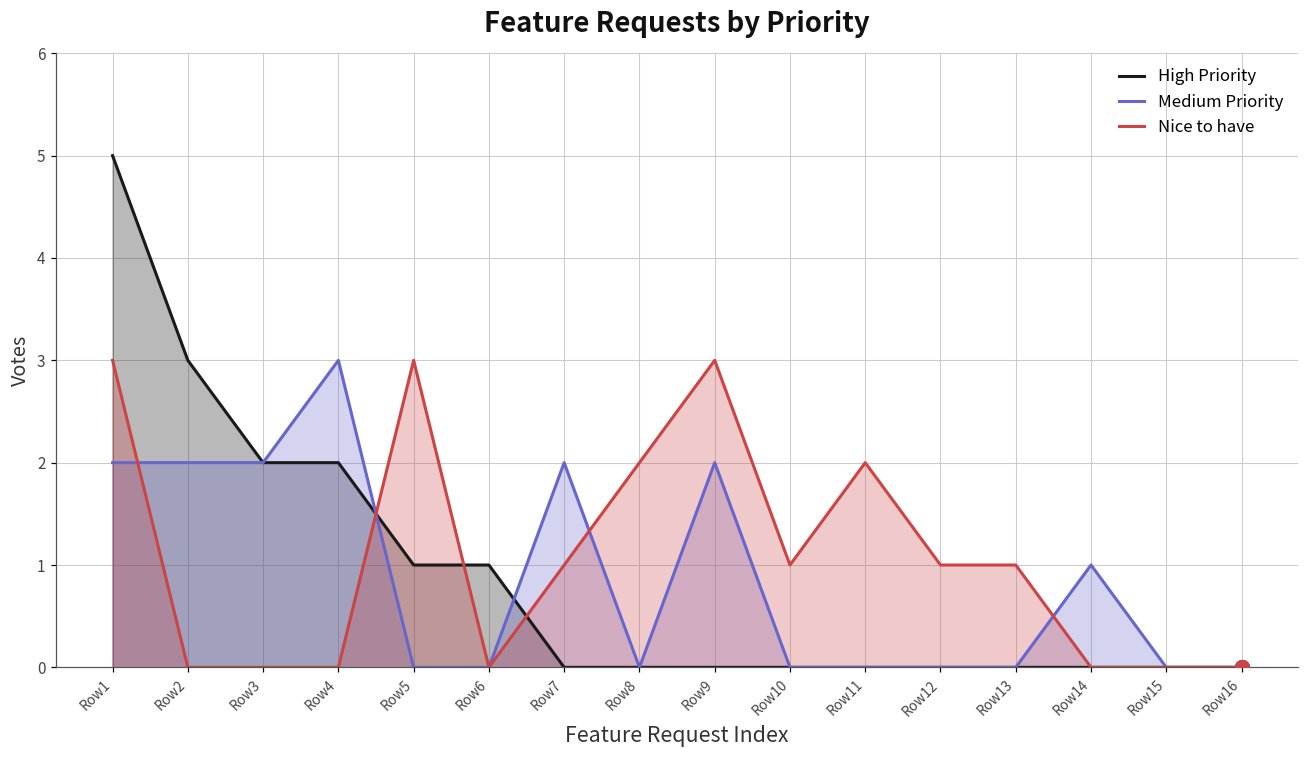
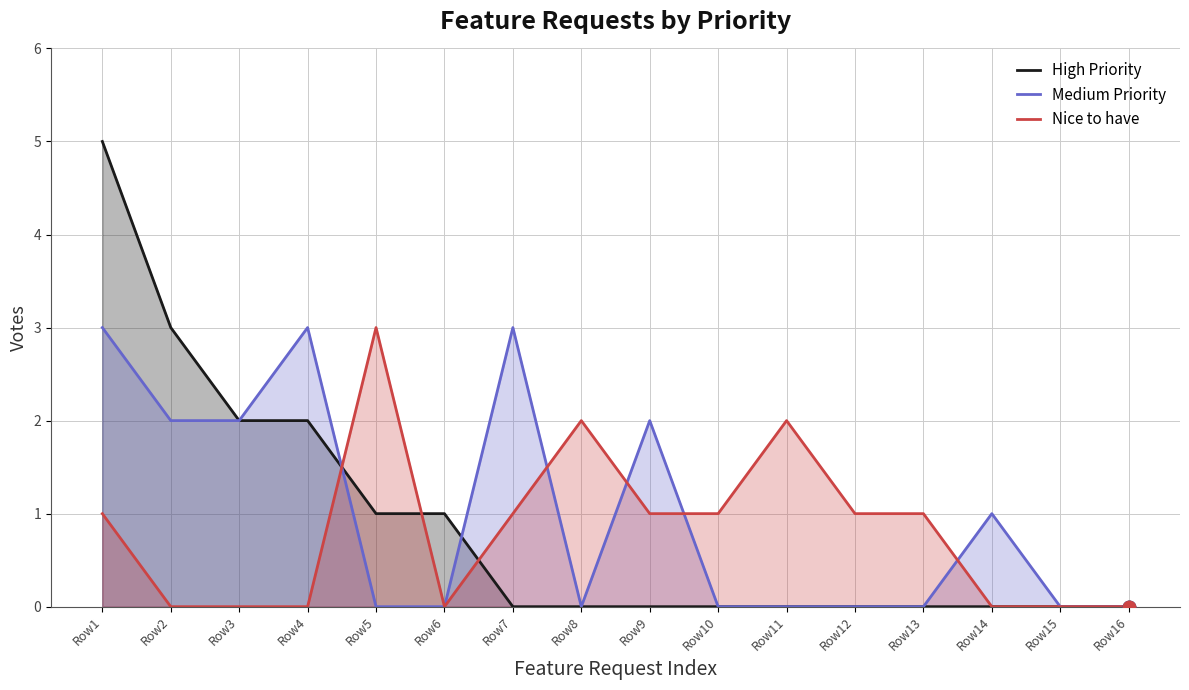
Medium Priority, Row1: 2 -> 3
Nice to have, Row1: 3 -> 1
Medium Priority, Row7: 2 -> 3
Nice to have, Row9: 3 -> 1
